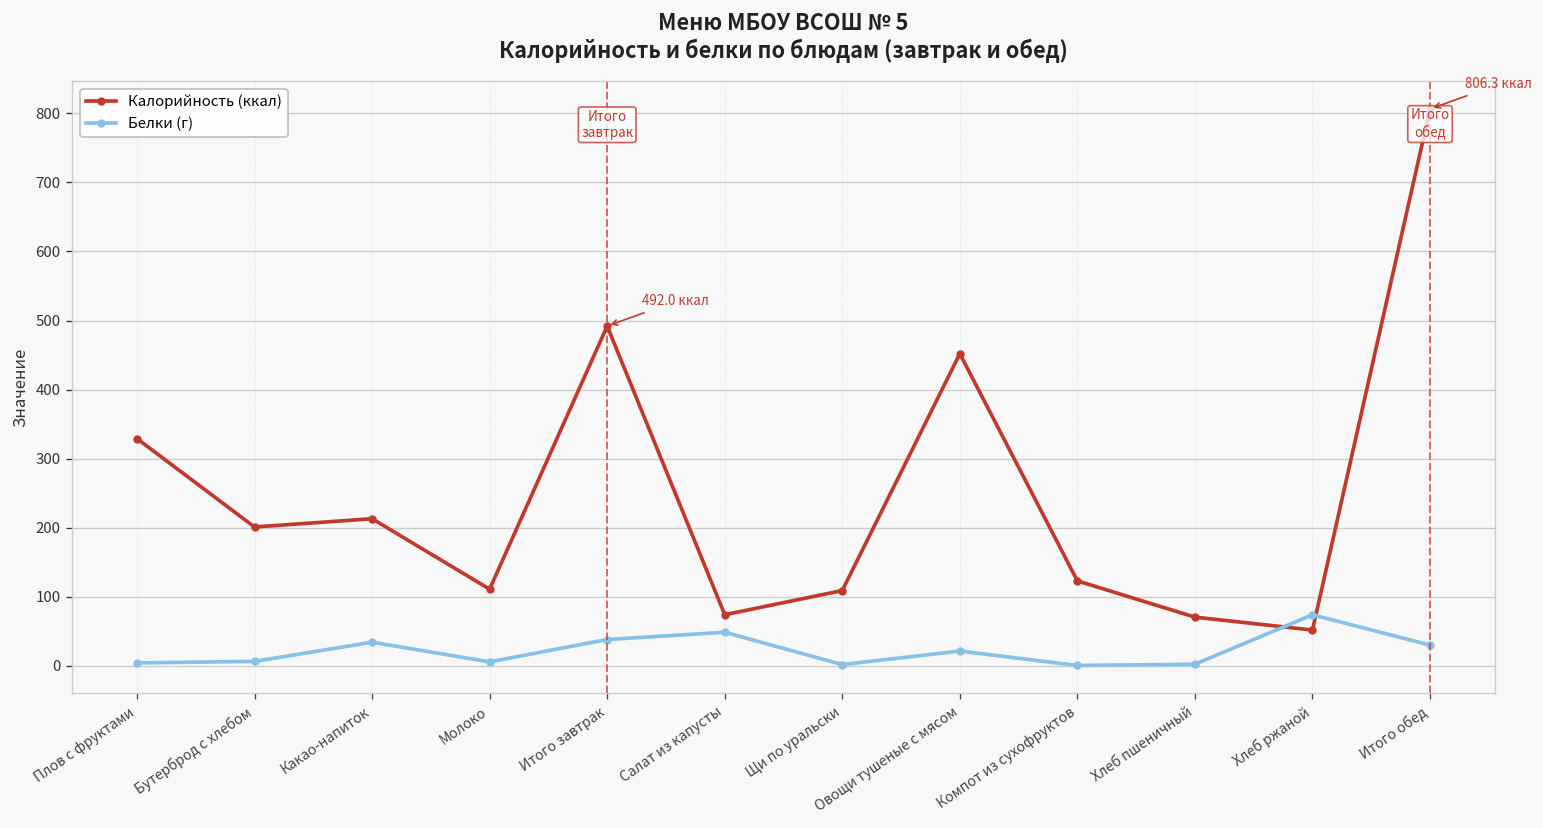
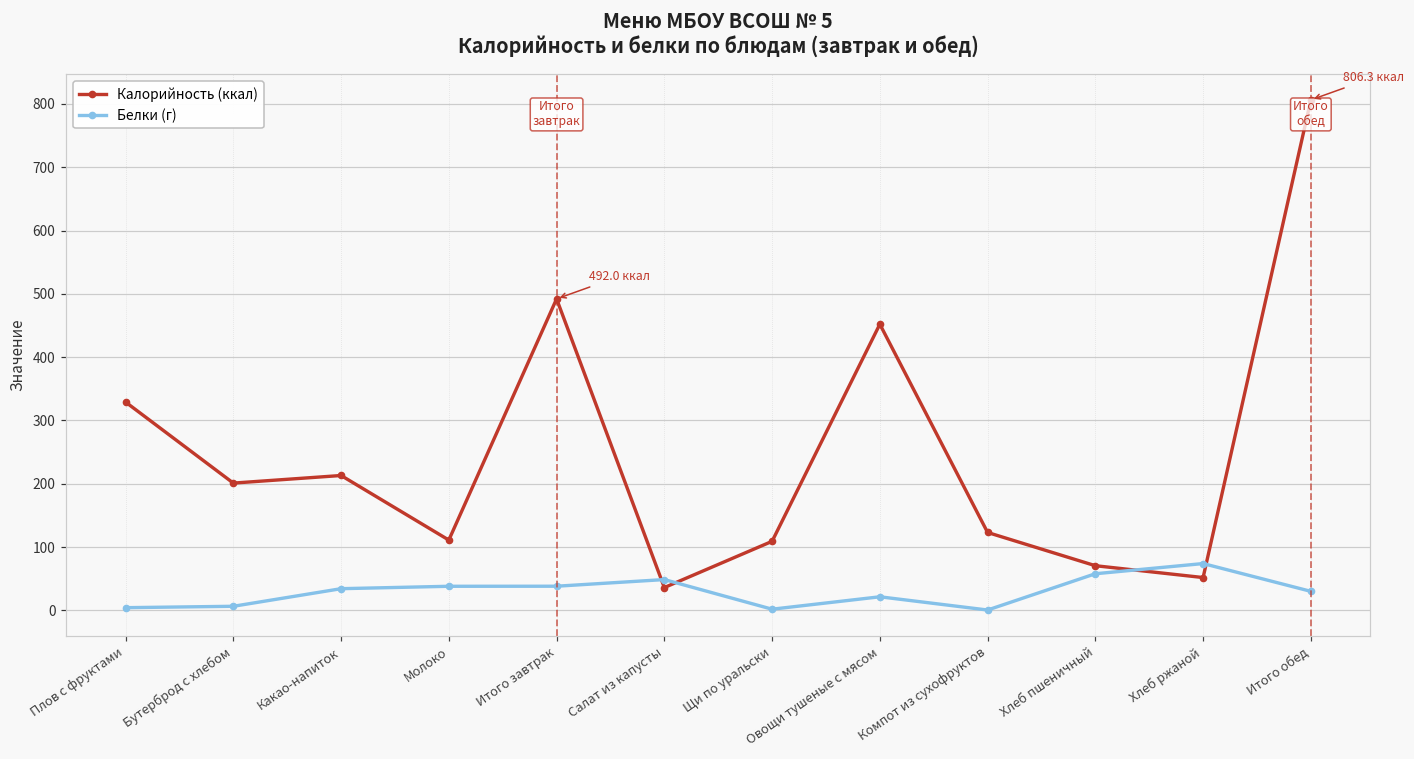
Белки (г), Молоко: 10 -> 40
Калорийность (ккал), Салат из капусты: 70 -> 40
Белки (г), Хлеб пшеничный: 0 -> 60
